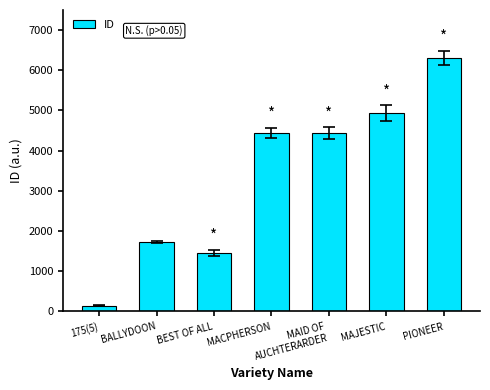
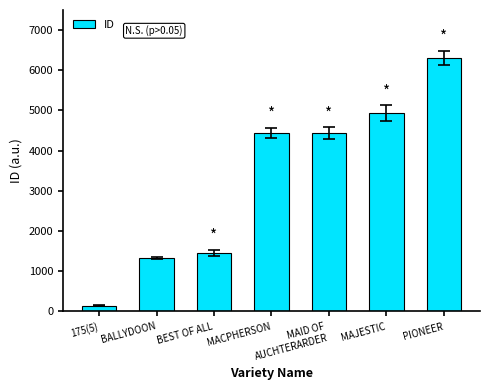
ID, BALLYDOON: 1700 -> 1300
